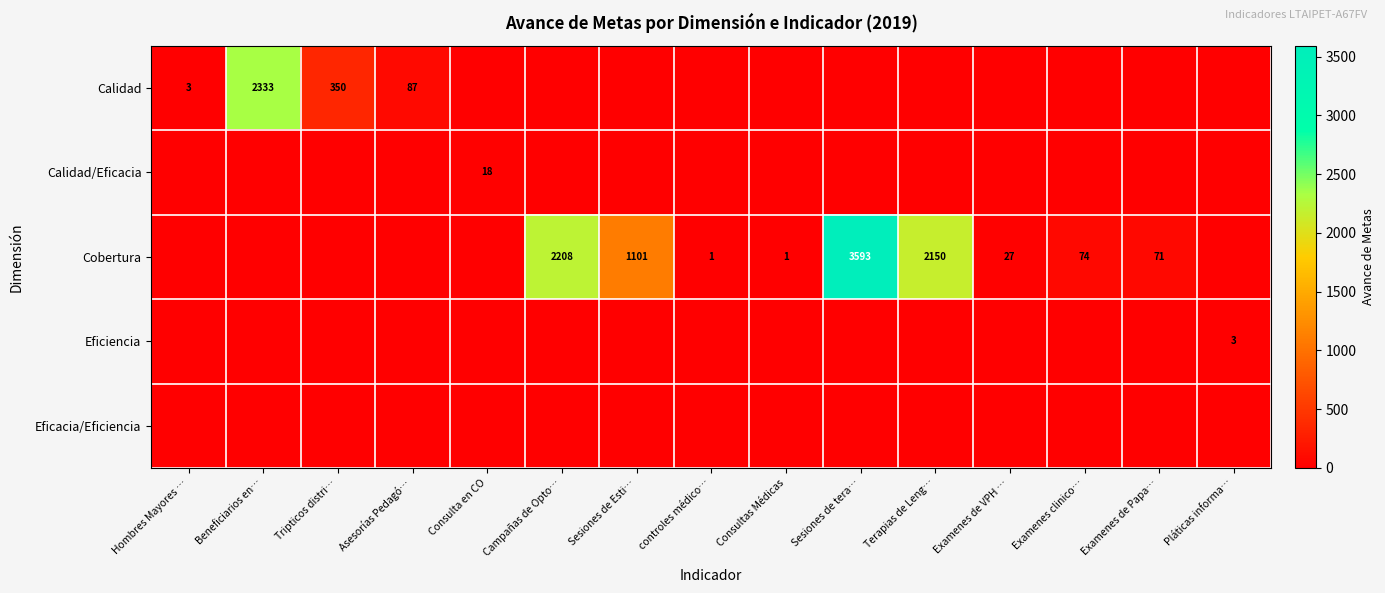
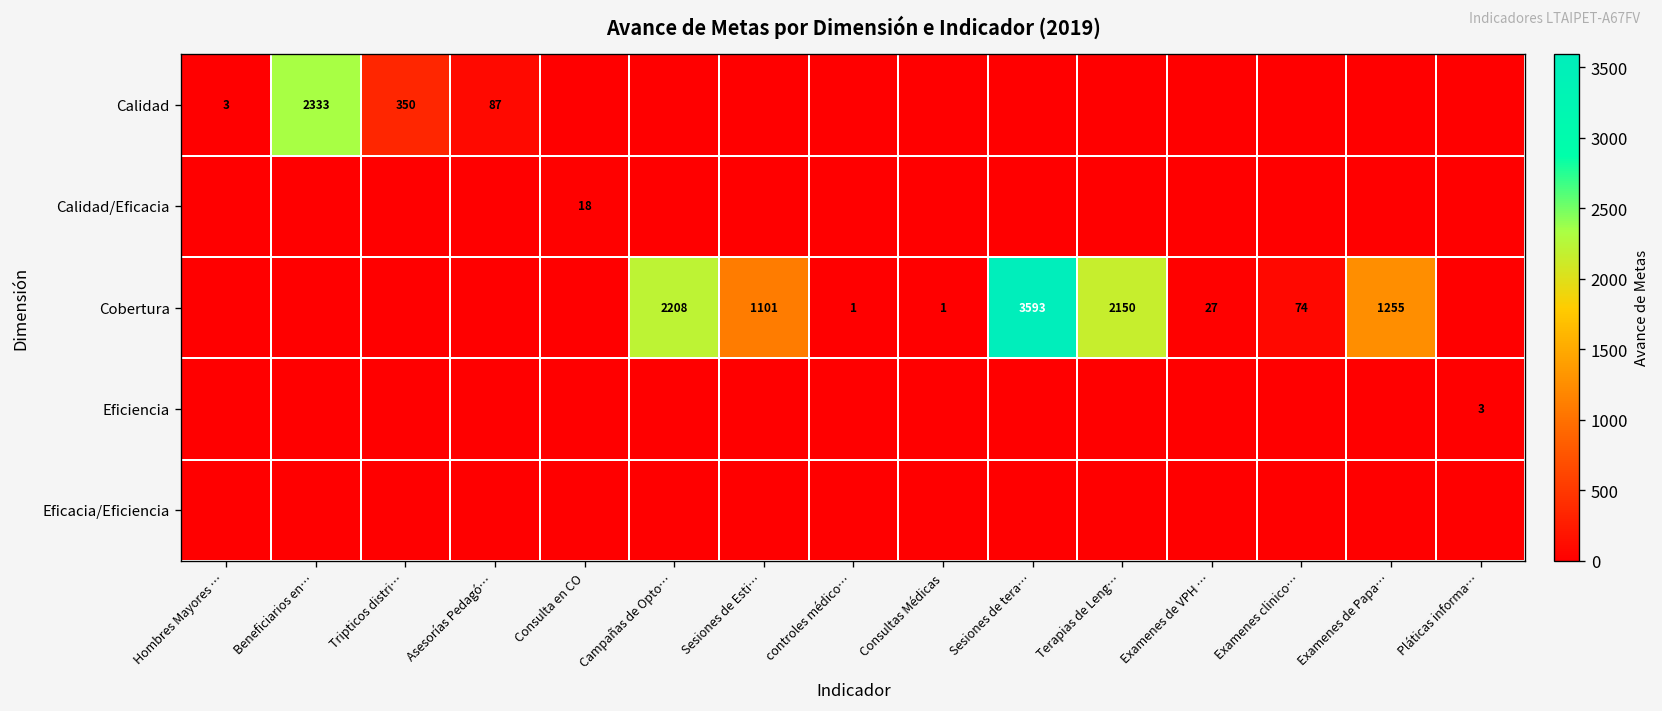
Cobertura, Examenes de Papa…: 71 -> 1255
